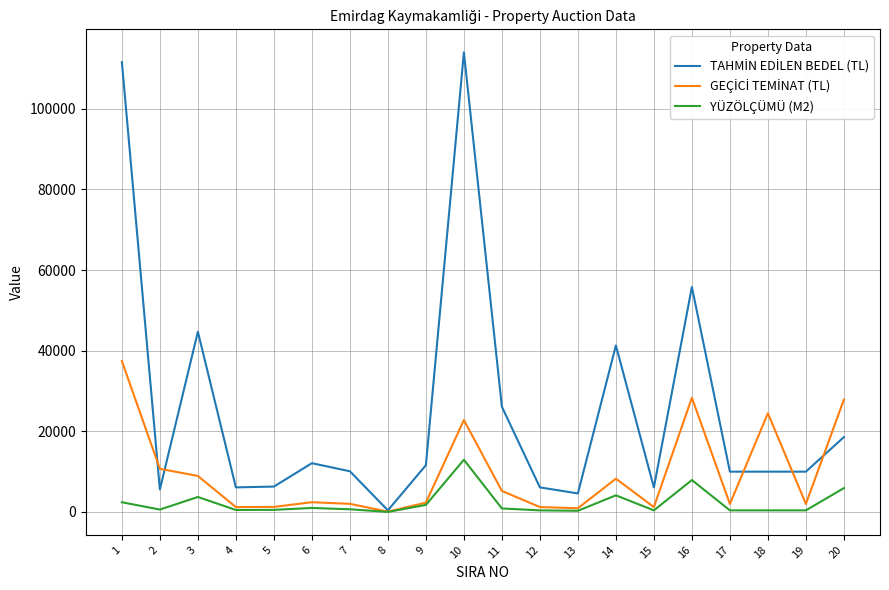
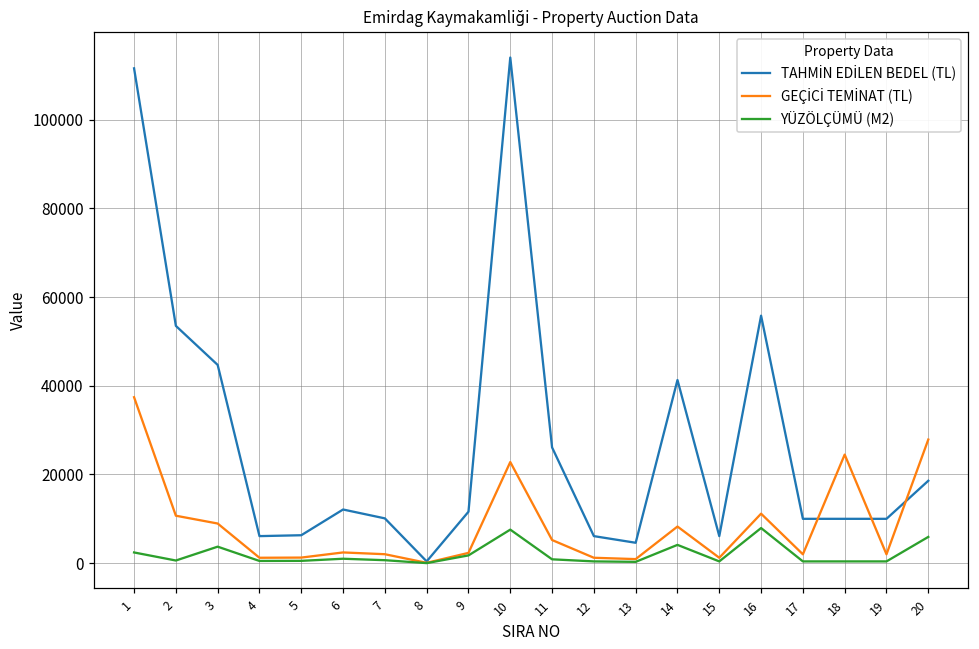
TAHMİN EDİLEN BEDEL (TL), 2: 6000 -> 54000
YÜZÖLÇÜMÜ (M2), 10: 13000 -> 8000
GEÇİCİ TEMİNAT (TL), 16: 28000 -> 11000
